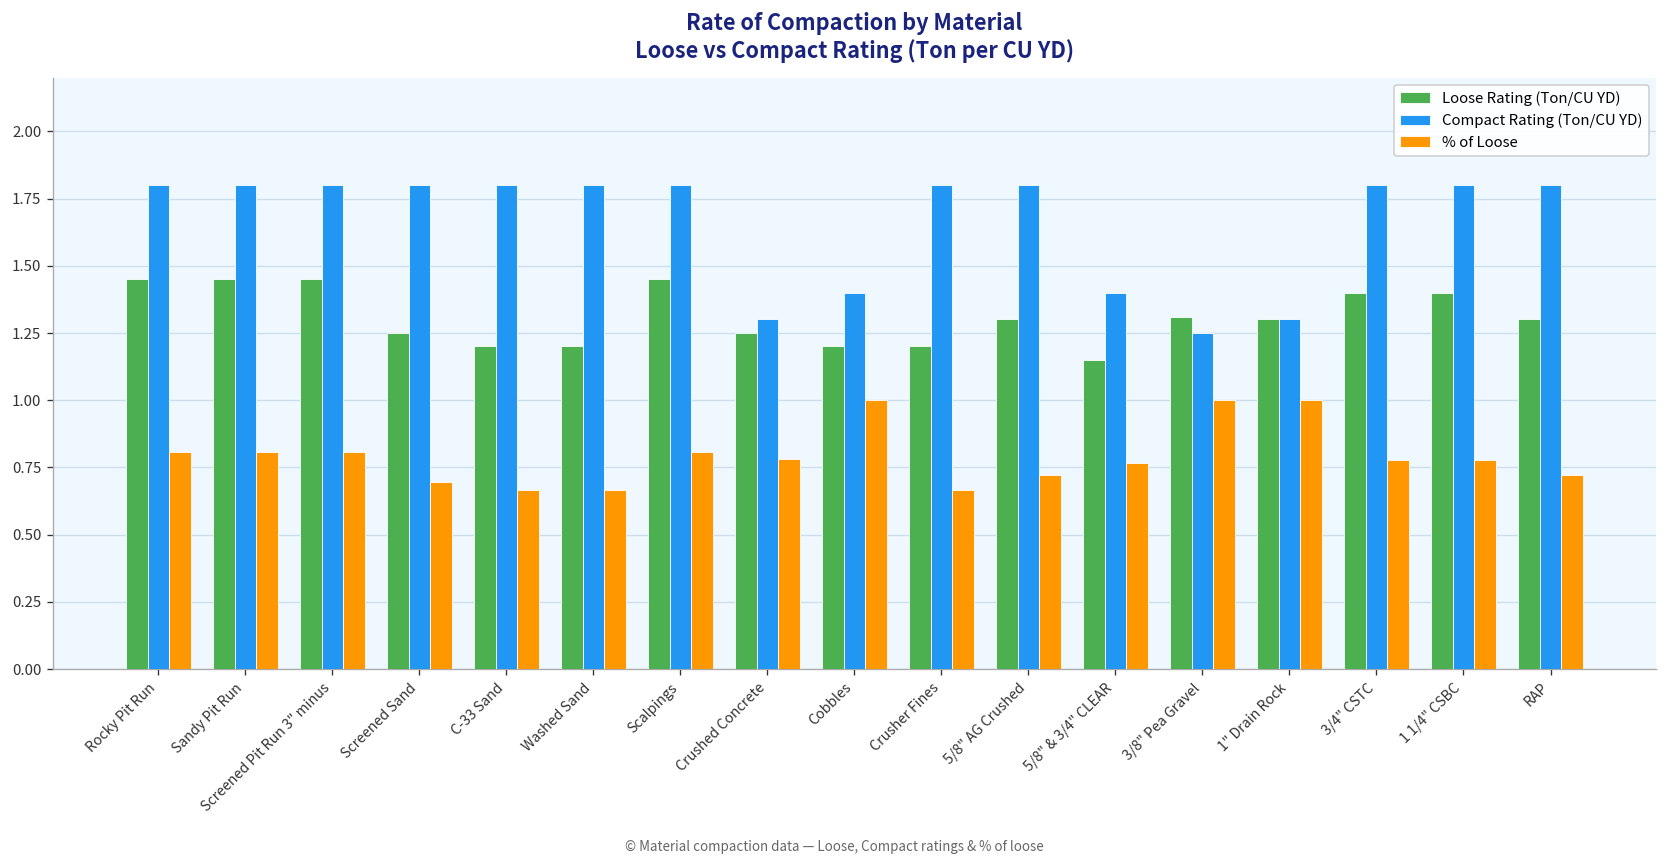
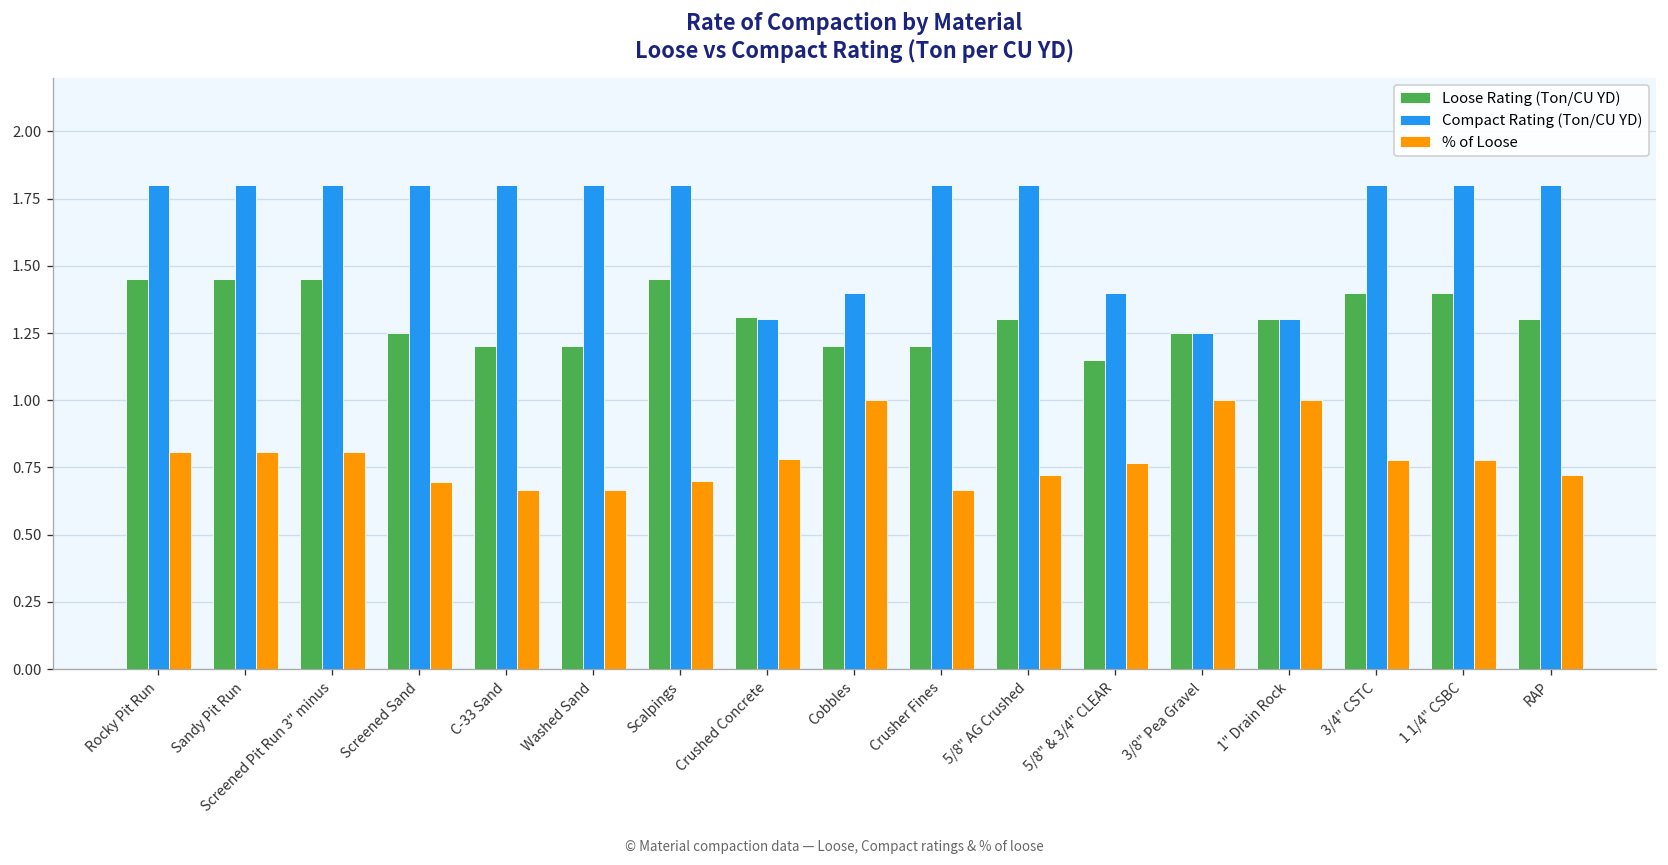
% of Loose, Scalpings: 0.81 -> 0.70
Loose Rating (Ton/CU YD), Crushed Concrete: 1.25 -> 1.31
Loose Rating (Ton/CU YD), 3/8" Pea Gravel: 1.31 -> 1.25
